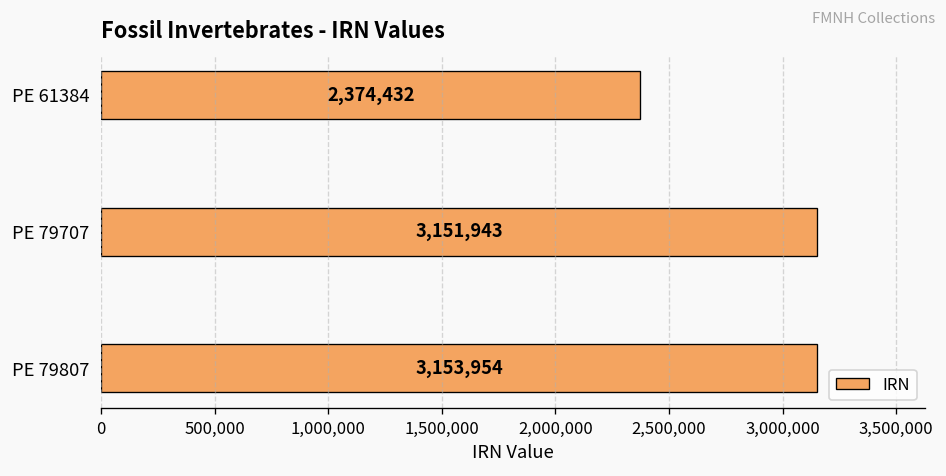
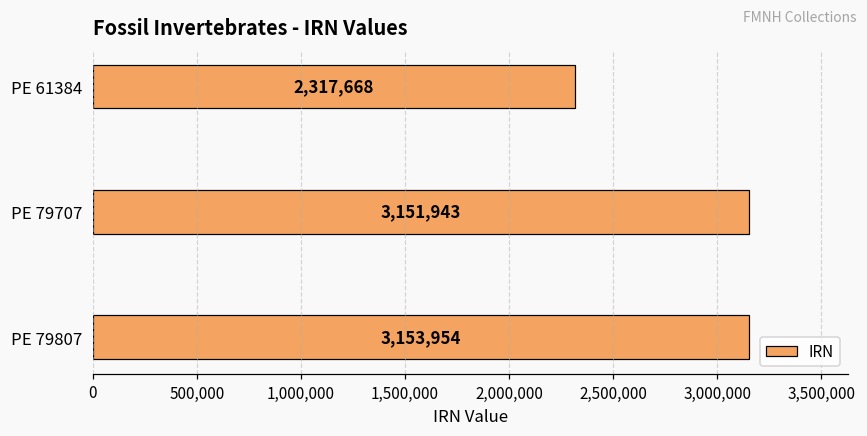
PE 61384: 2,374,432 -> 2,317,668
